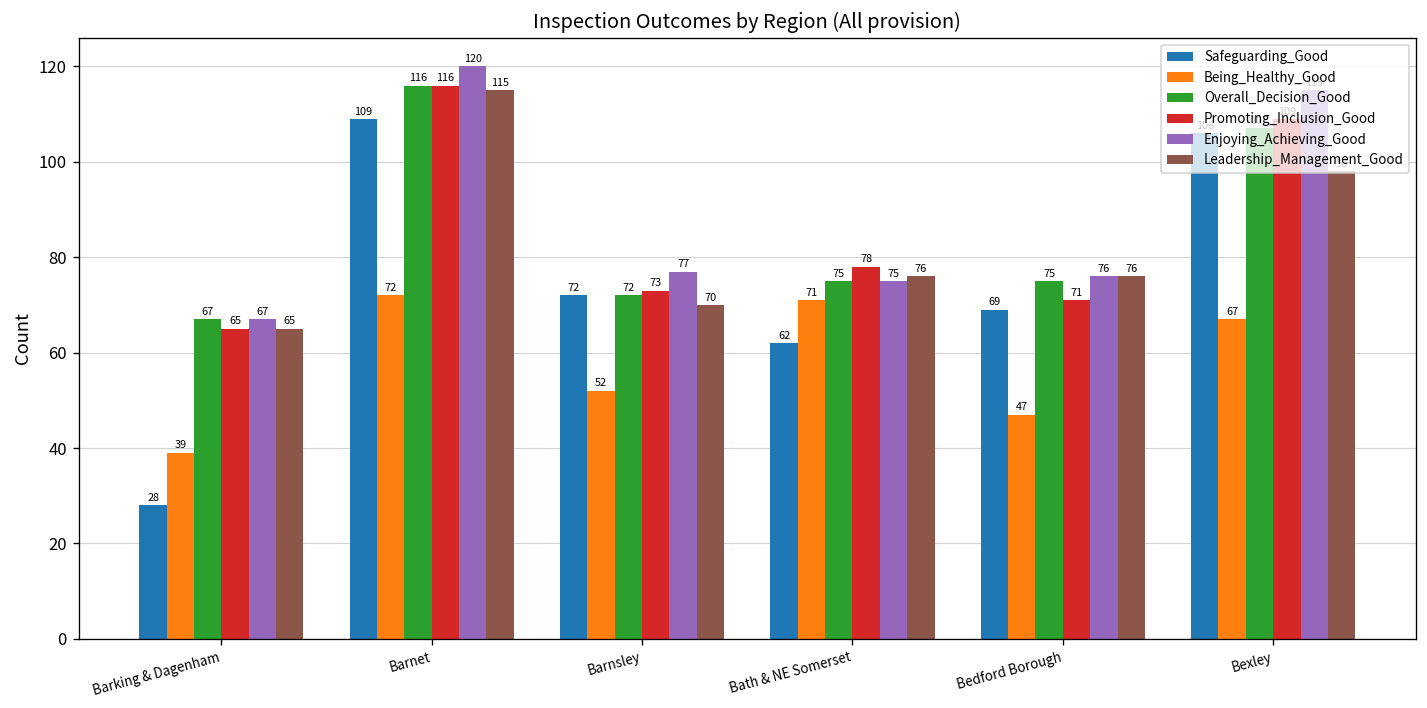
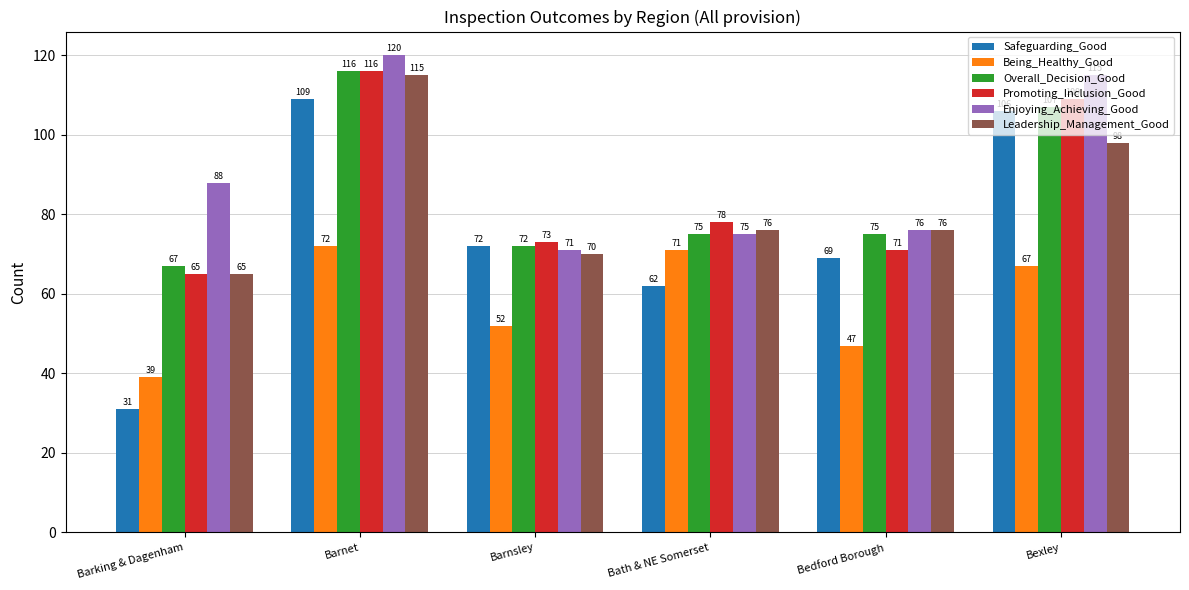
Safeguarding_Good, Barking & Dagenham: 28 -> 31
Enjoying_Achieving_Good, Barking & Dagenham: 67 -> 88
Enjoying_Achieving_Good, Barnsley: 77 -> 71
